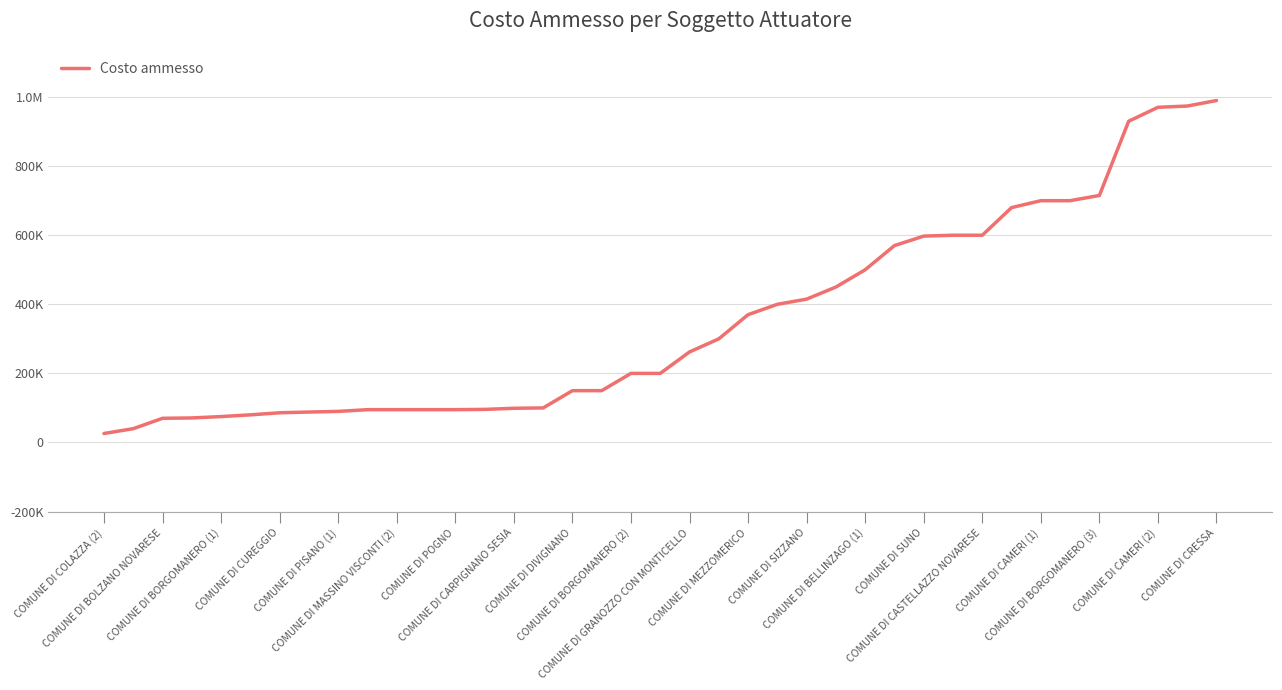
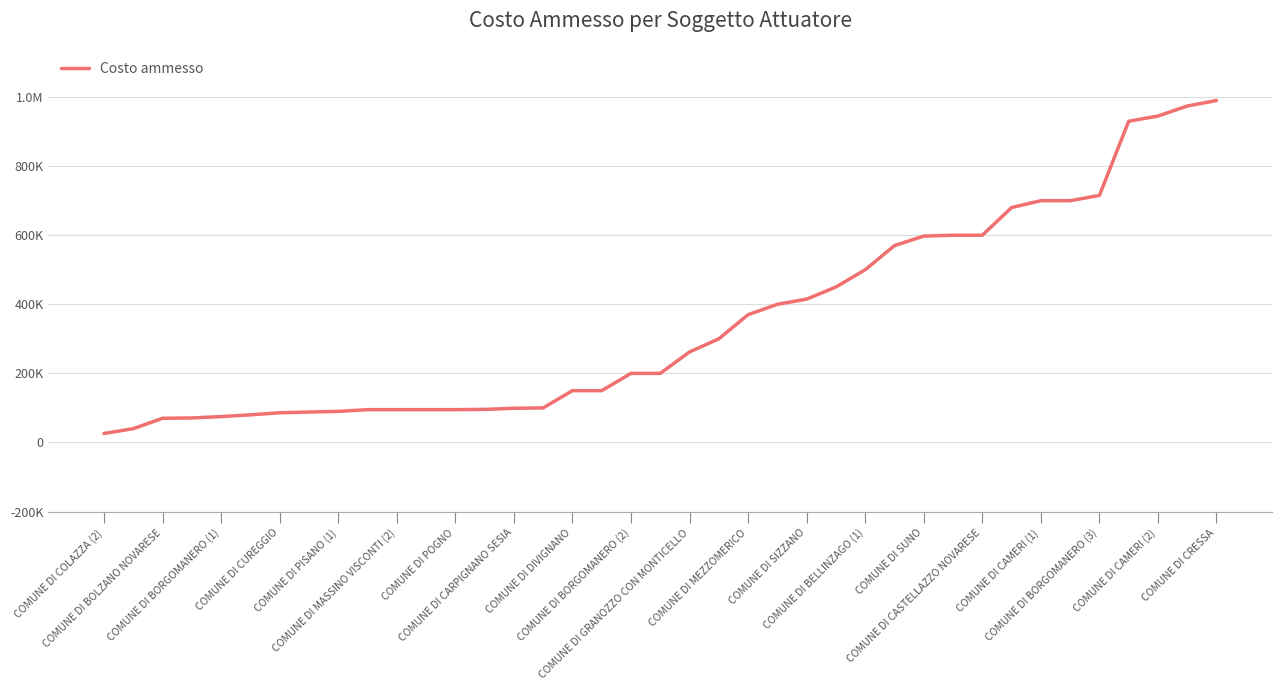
COMUNE DI CAMERI (2): 970000 -> 950000
